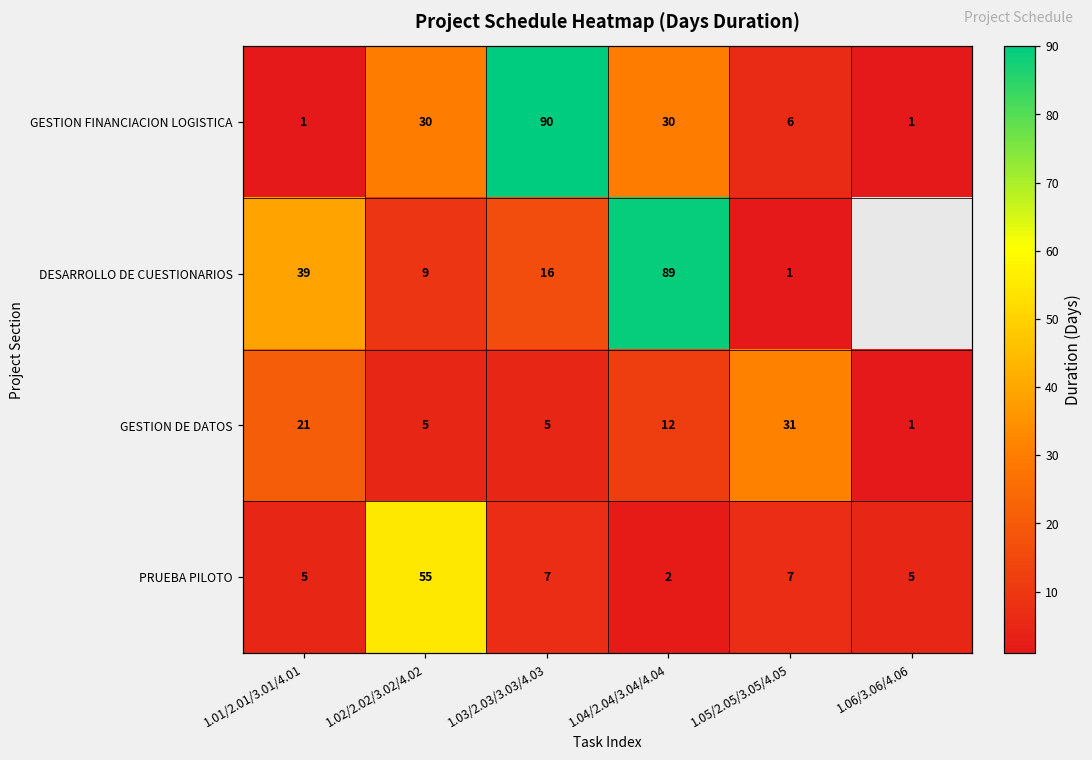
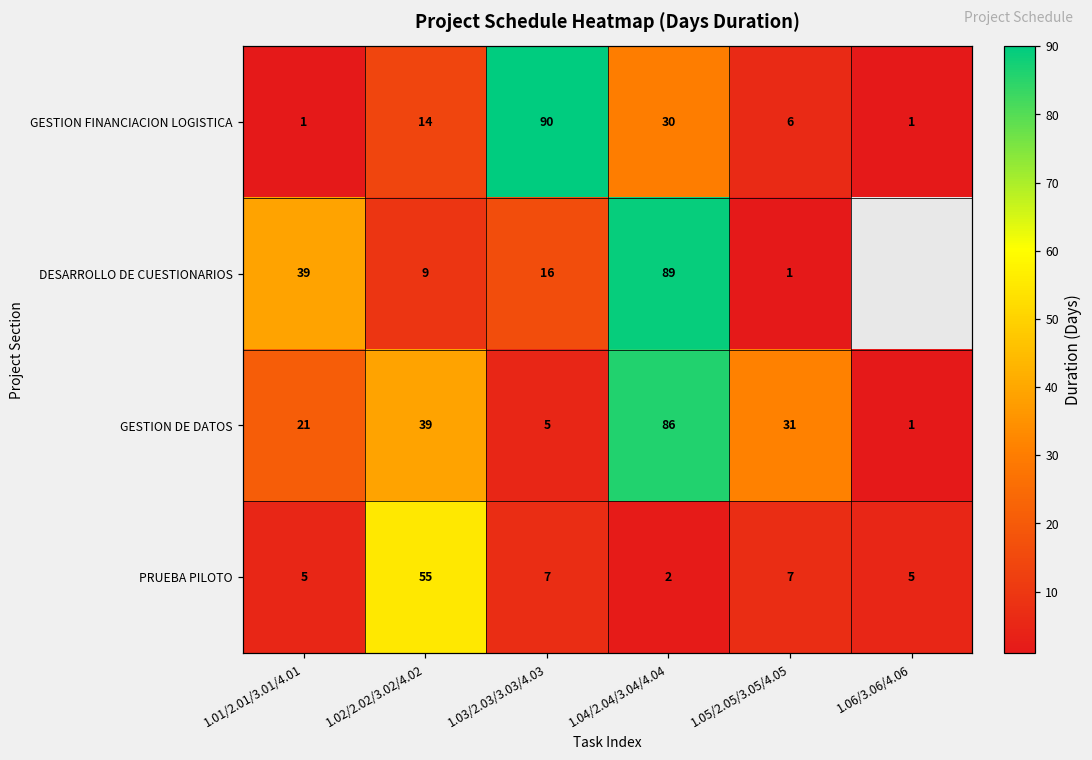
GESTION FINANCIACION LOGISTICA, 1.02/2.02/3.02/4.02: 30 -> 14
GESTION DE DATOS, 1.02/2.02/3.02/4.02: 5 -> 39
GESTION DE DATOS, 1.04/2.04/3.04/4.04: 12 -> 86
